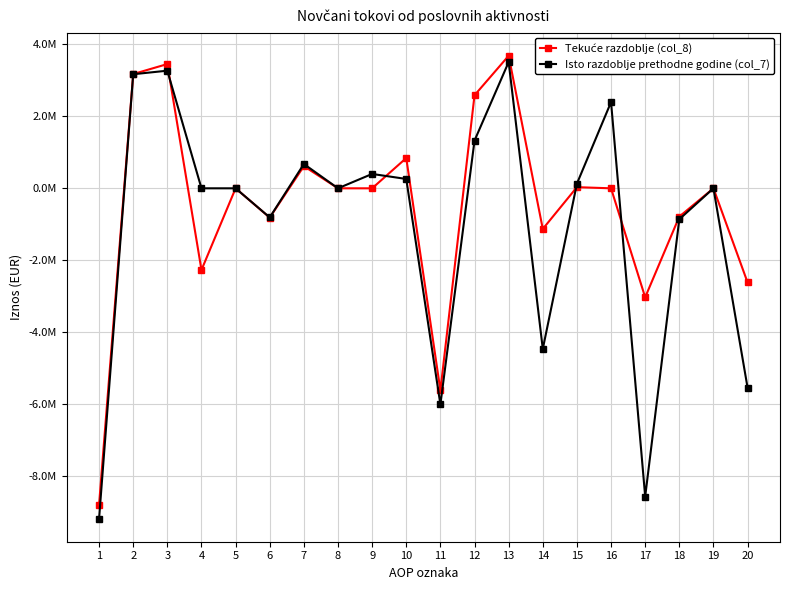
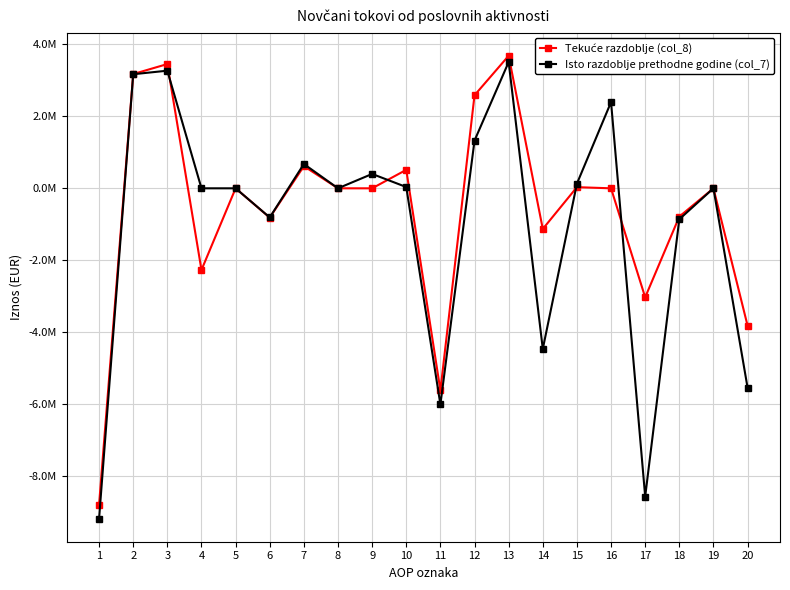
Tekuće razdoblje (col_8), 10: 800000 -> 500000
Isto razdoblje prethodne godine (col_7), 10: 300000 -> 0
Tekuće razdoblje (col_8), 20: -2600000 -> -3800000
